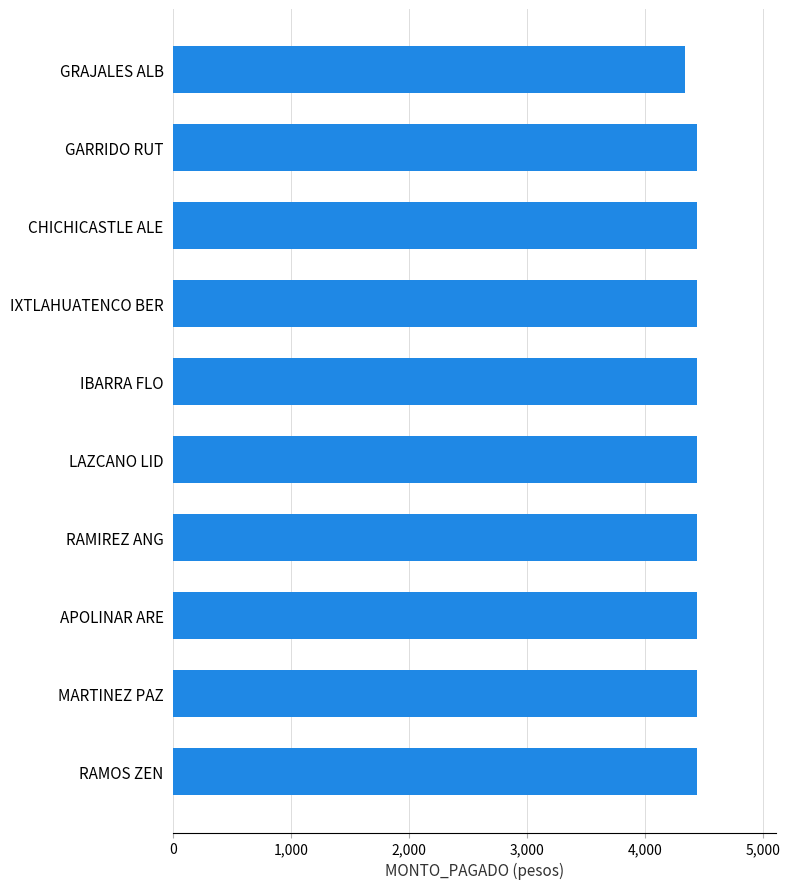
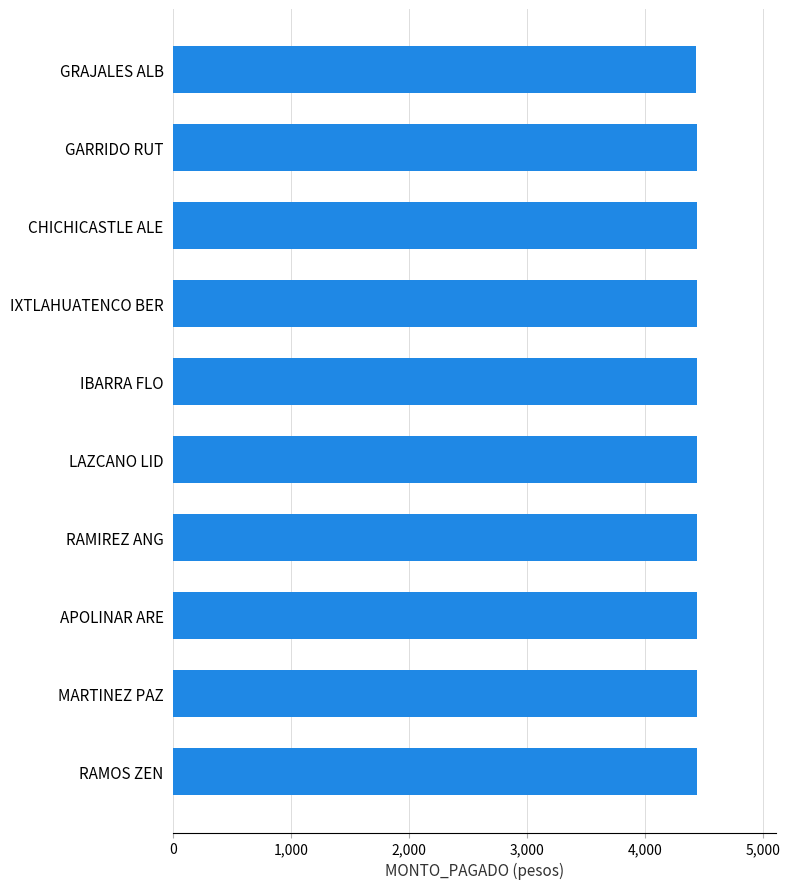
GRAJALES ALB: 4,340 -> 4,430
